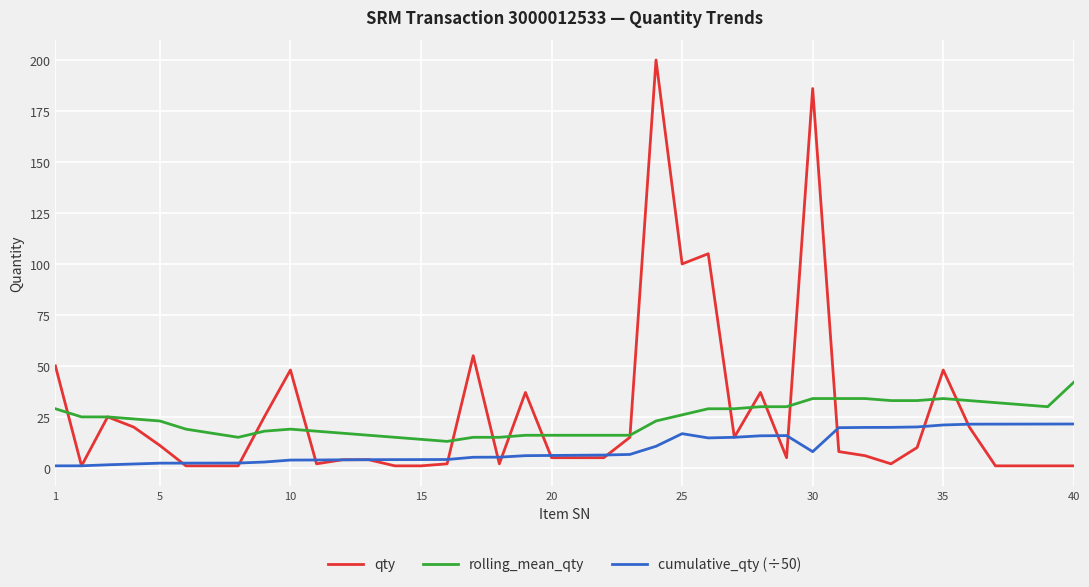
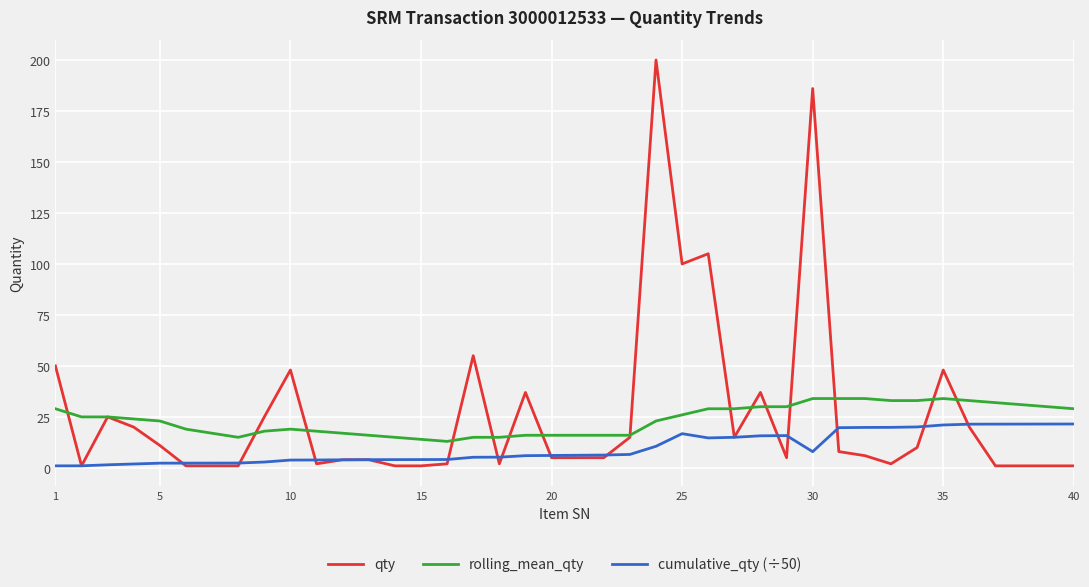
rolling_mean_qty, 40: 42 -> 29
